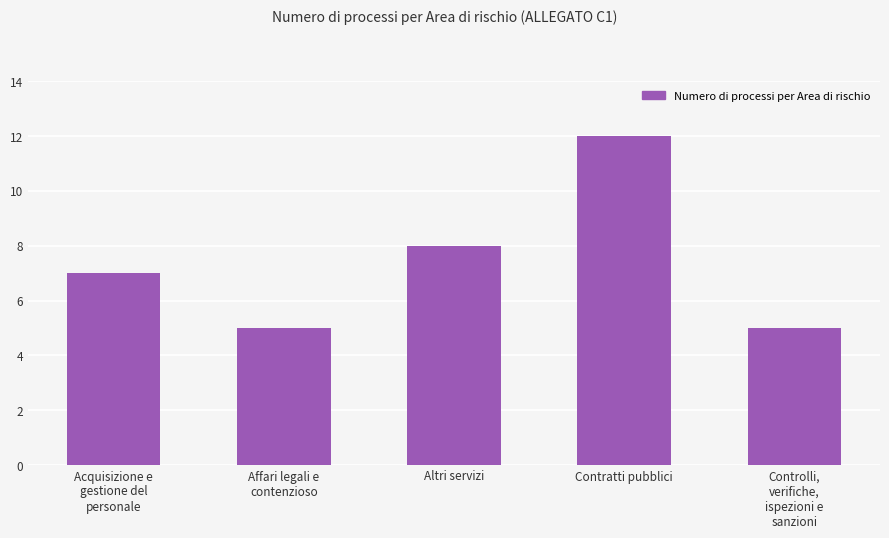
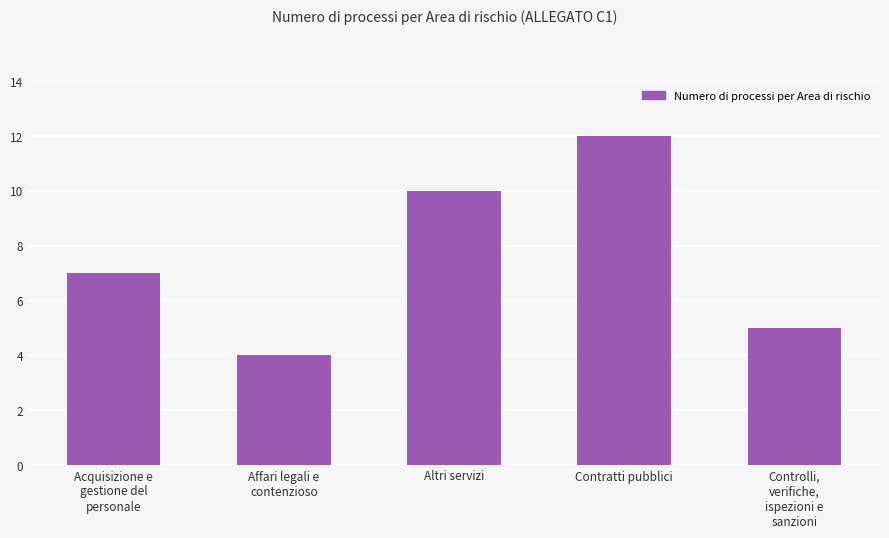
Affari legali e contenzioso: 5 -> 4
Altri servizi: 8 -> 10
